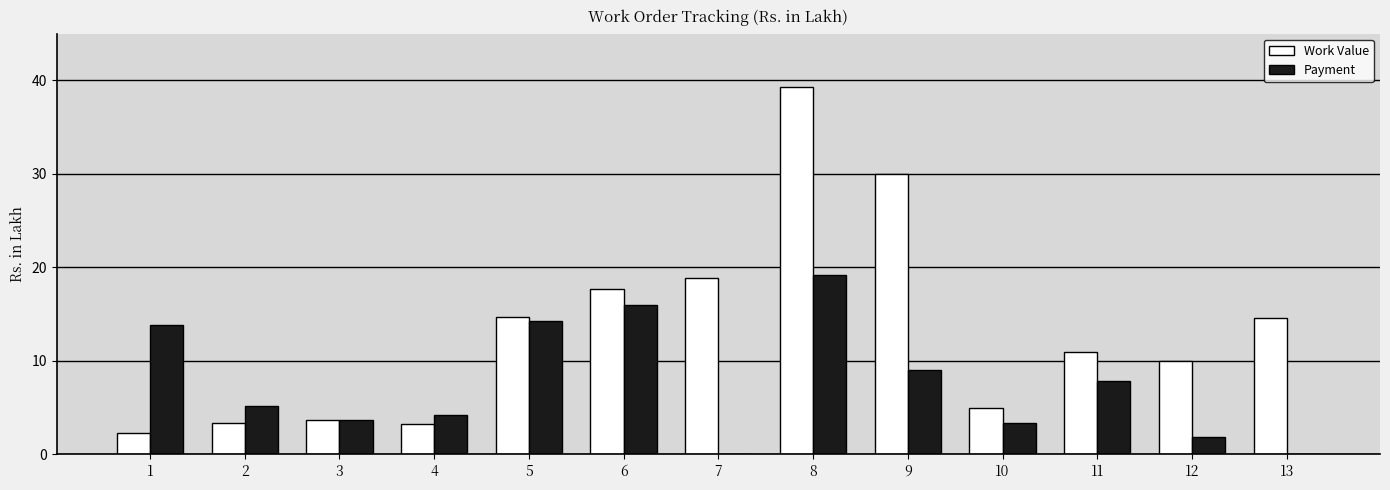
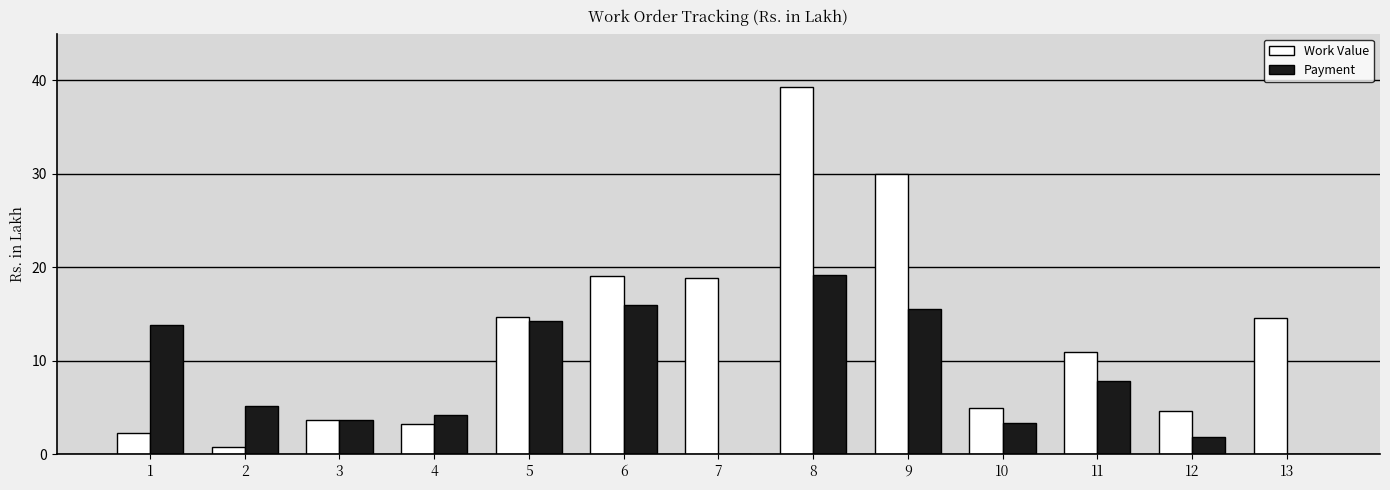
Work Value, 2: 3 -> 1
Work Value, 6: 18 -> 19
Payment, 9: 9 -> 16
Work Value, 12: 10 -> 5
